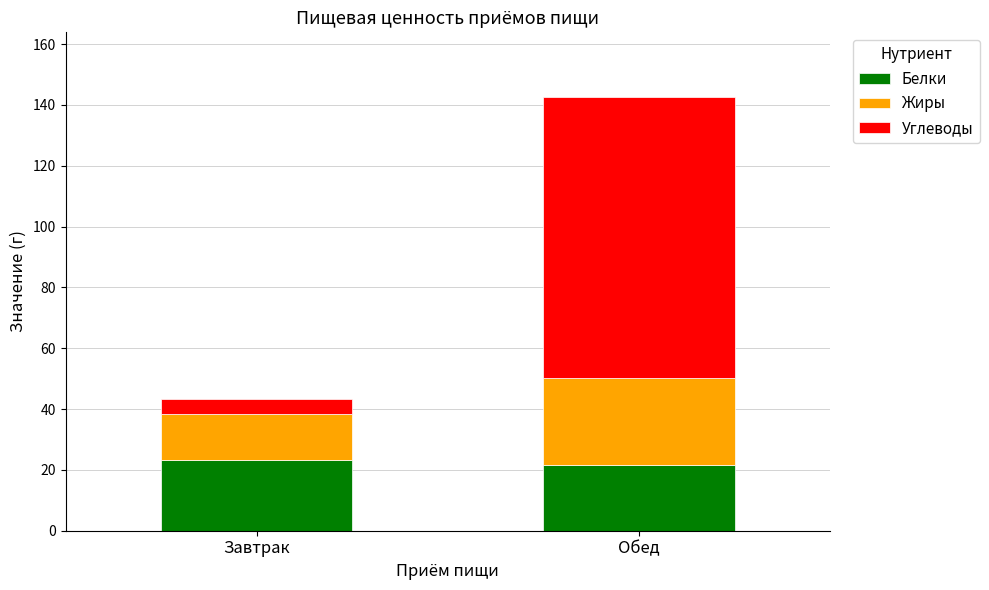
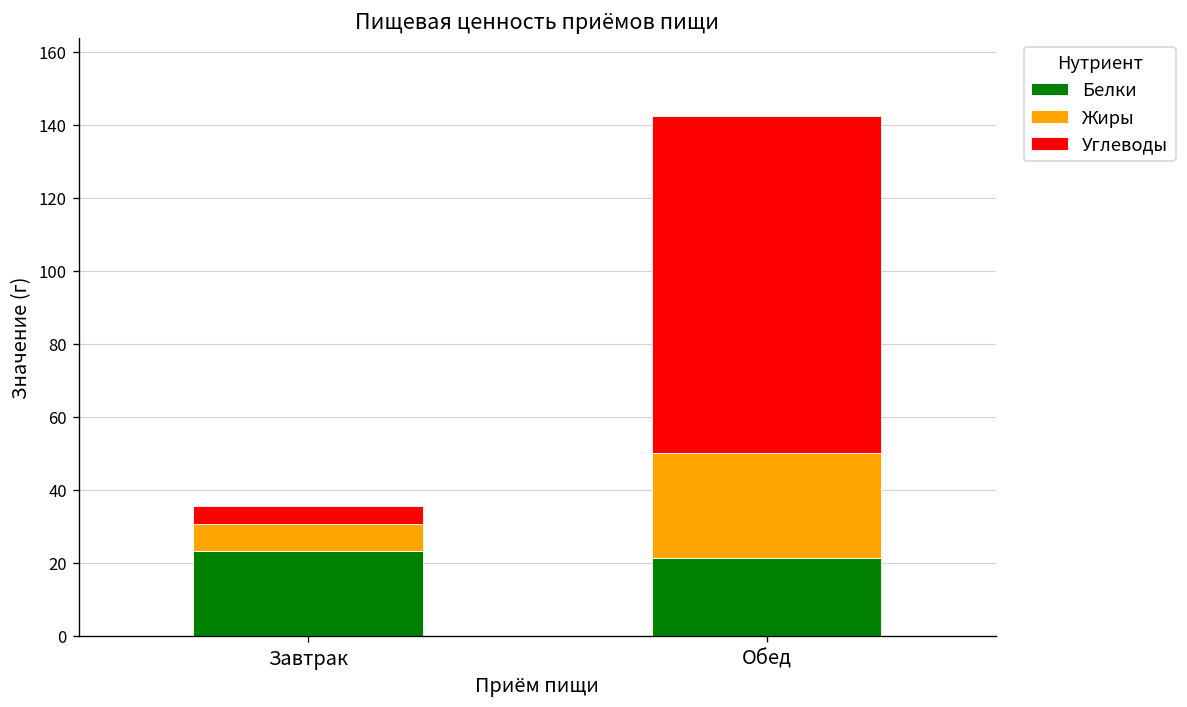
Жиры, Завтрак: 15 -> 8
